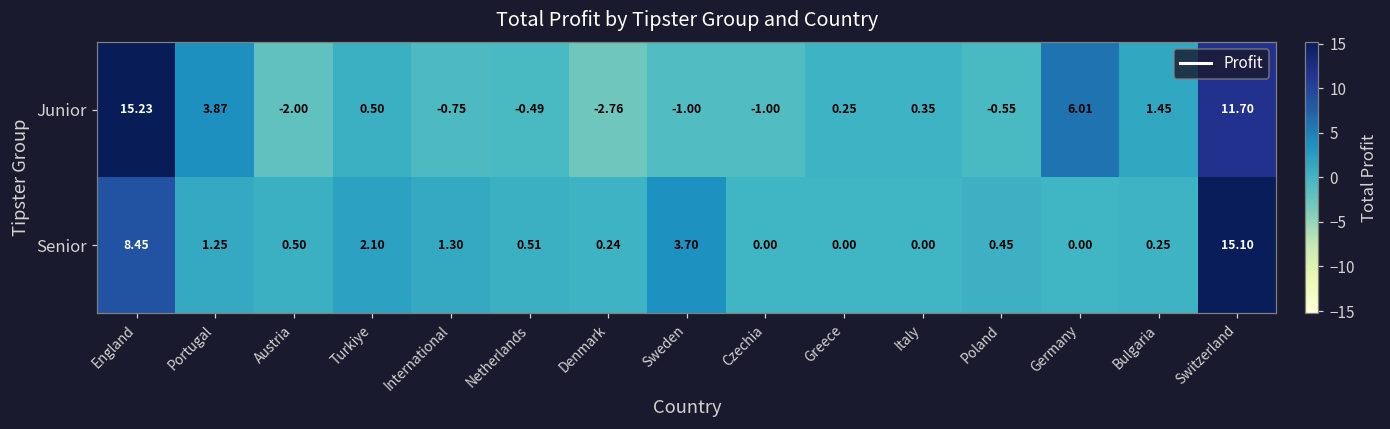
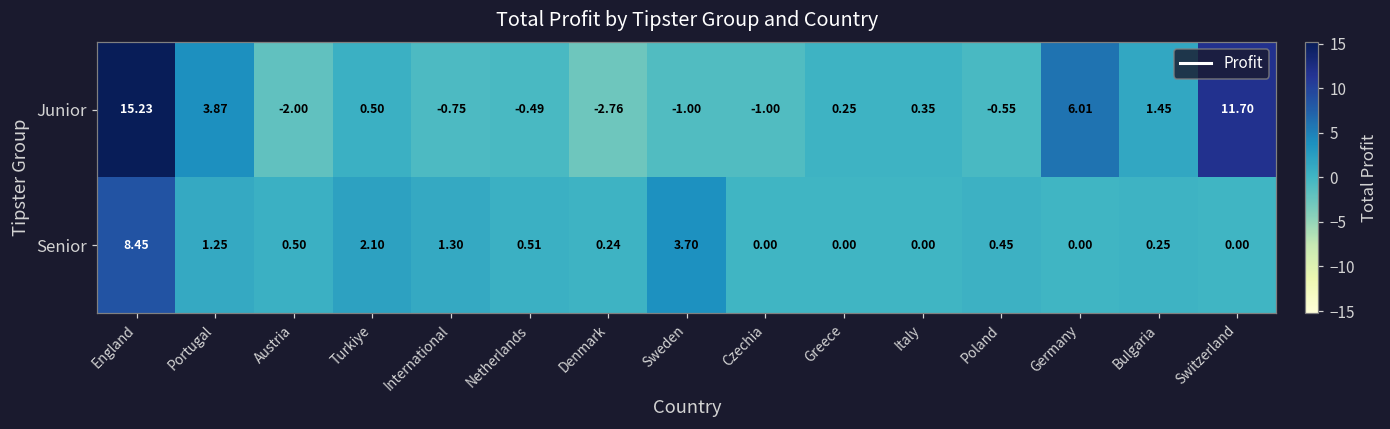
Senior, Switzerland: 15.10 -> 0.00
